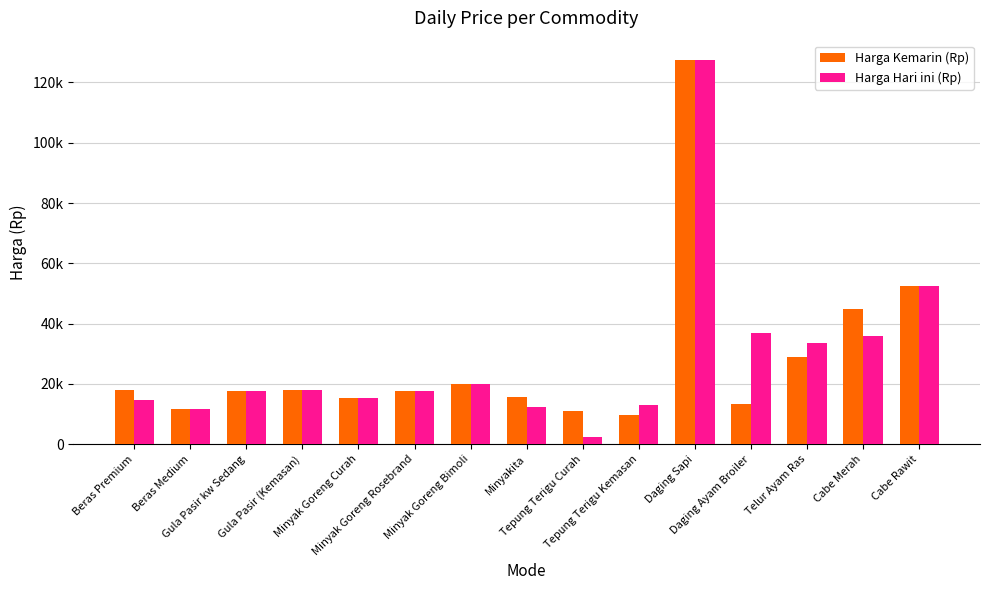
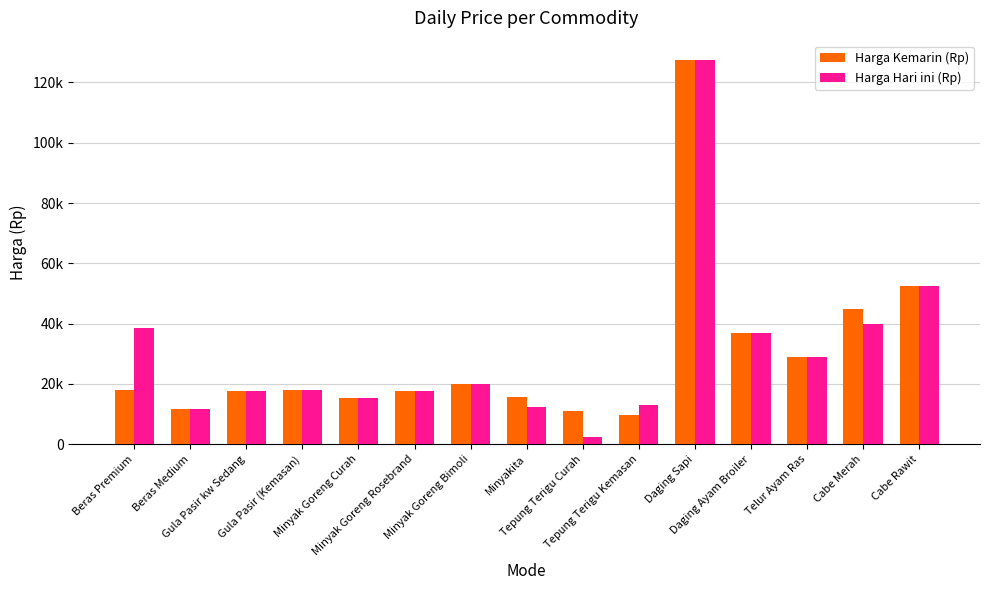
Harga Hari ini (Rp), Beras Premium: 15000 -> 38000
Harga Kemarin (Rp), Daging Ayam Broiler: 13000 -> 37000
Harga Hari ini (Rp), Telur Ayam Ras: 34000 -> 29000
Harga Hari ini (Rp), Cabe Merah: 36000 -> 40000
